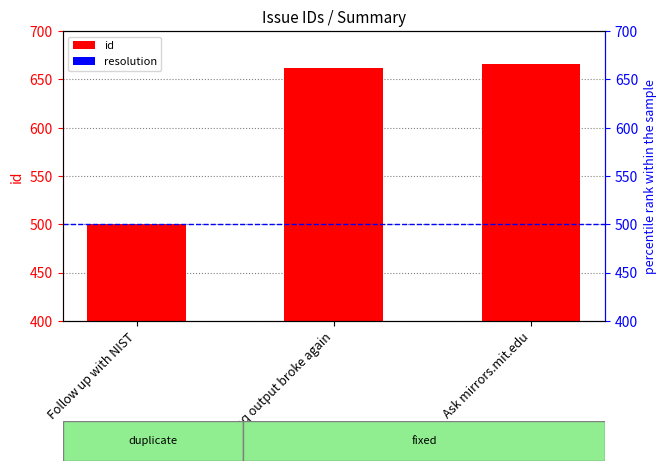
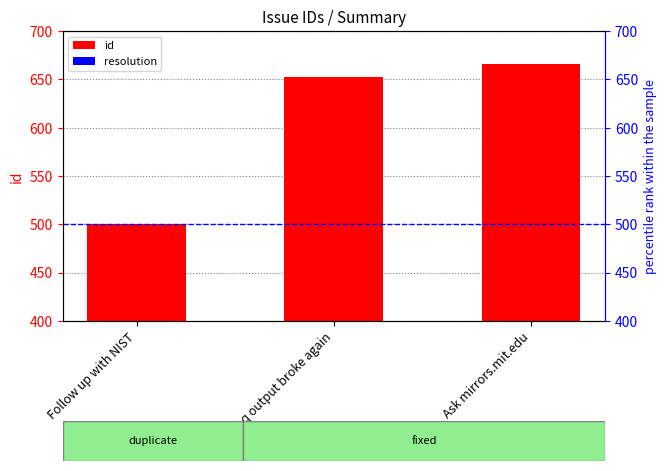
lpq output broke again: 660 -> 650
